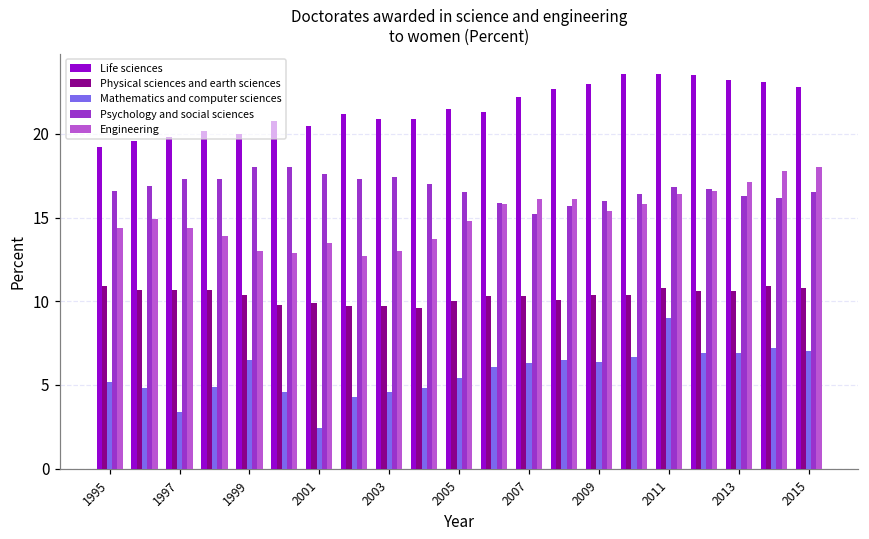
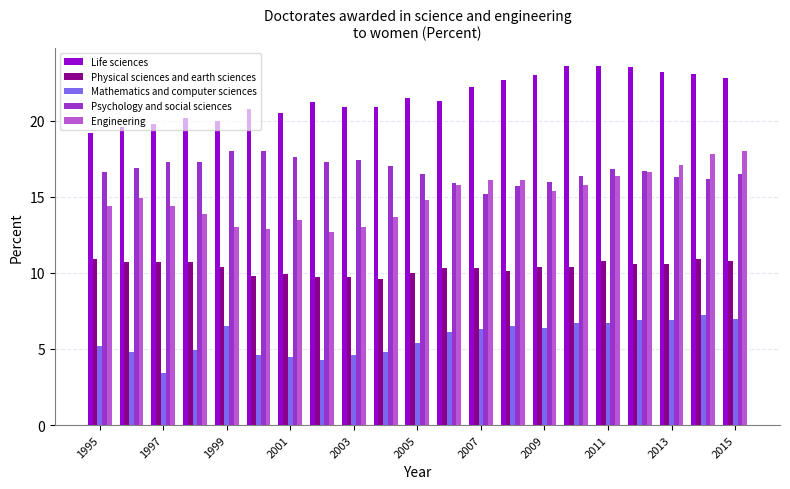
Mathematics and computer sciences, 2001: 2.4 -> 4.5
Mathematics and computer sciences, 2011: 9.0 -> 6.7
